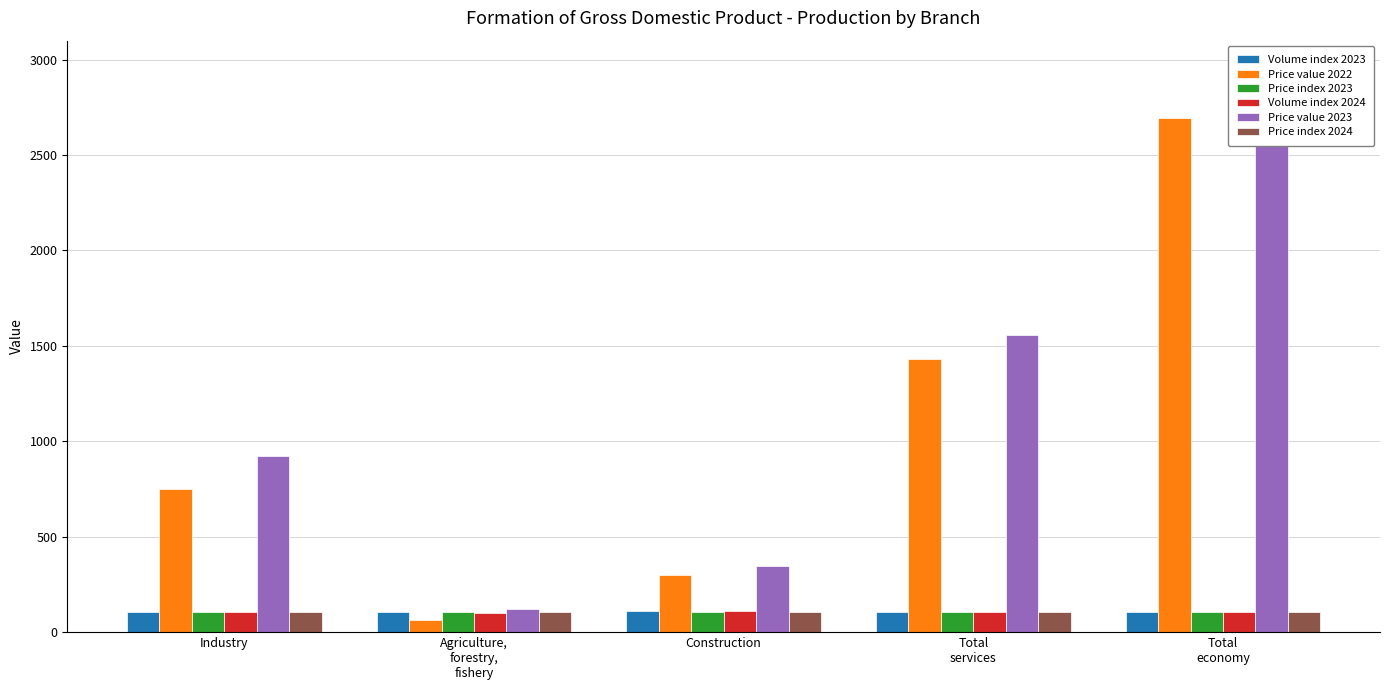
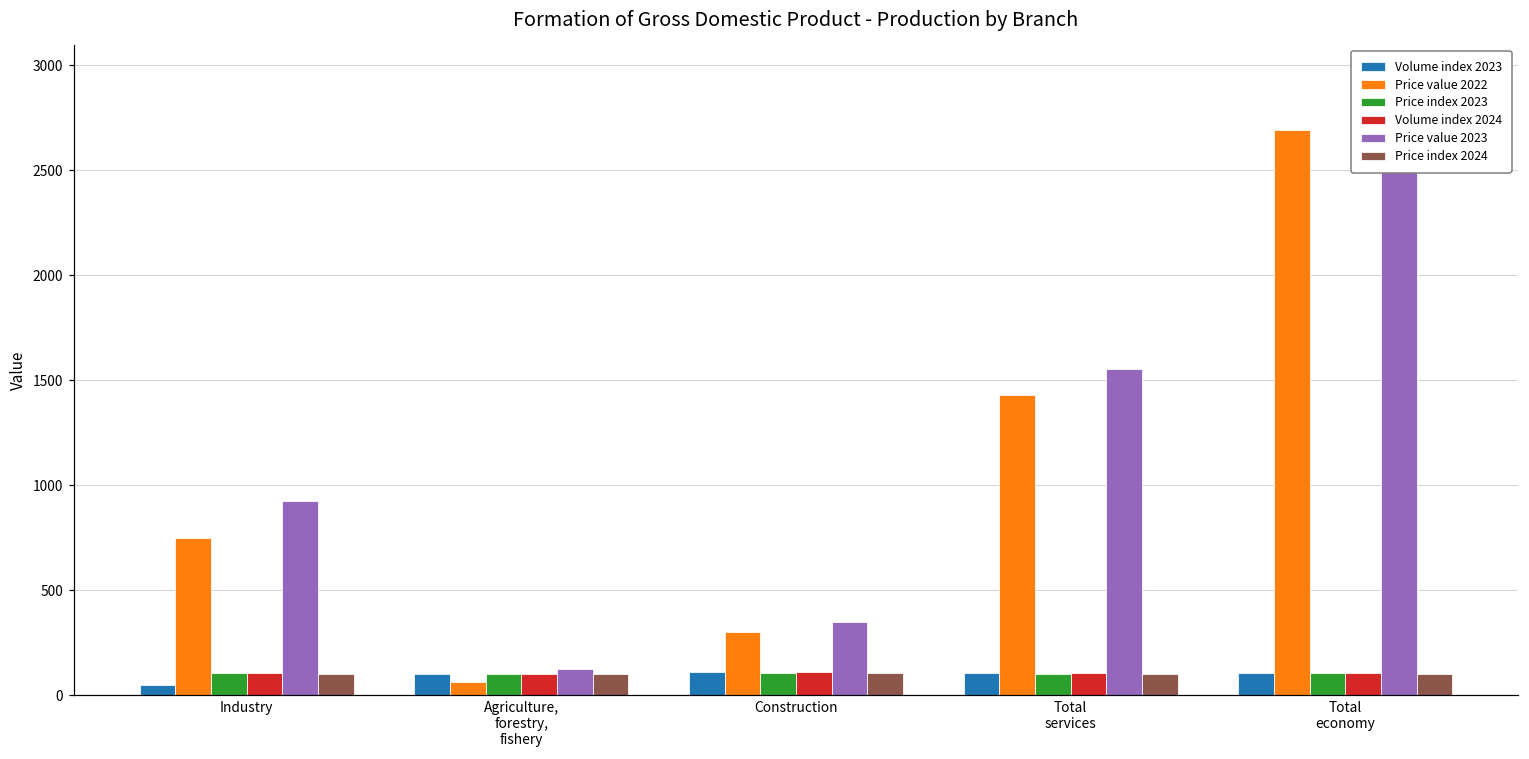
Volume index 2023, Industry: 110 -> 50
